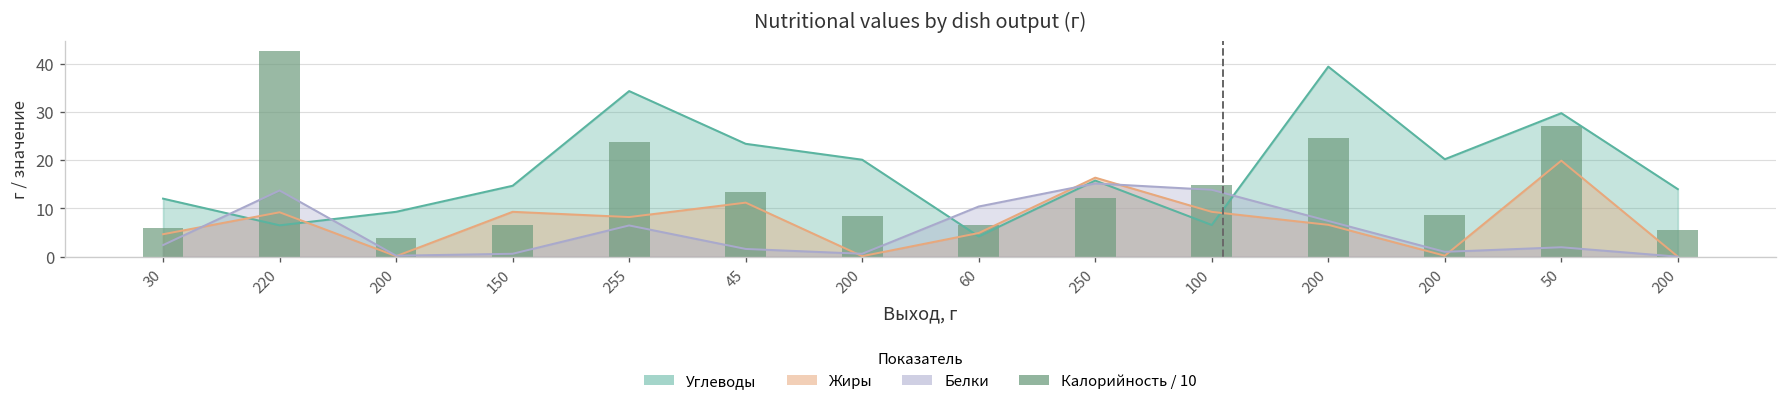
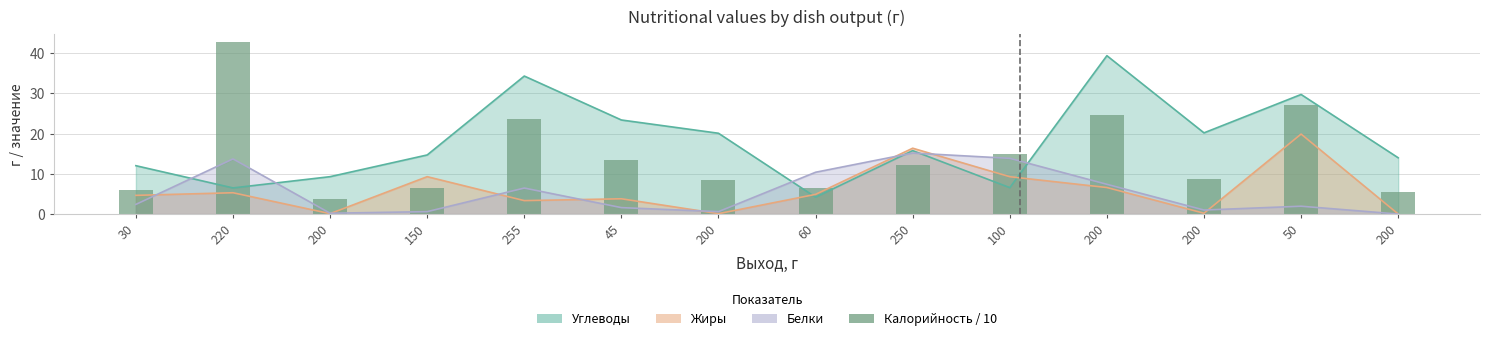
Жиры, 220: 9 -> 5
Жиры, 255: 8 -> 3
Жиры, 45: 11 -> 4
